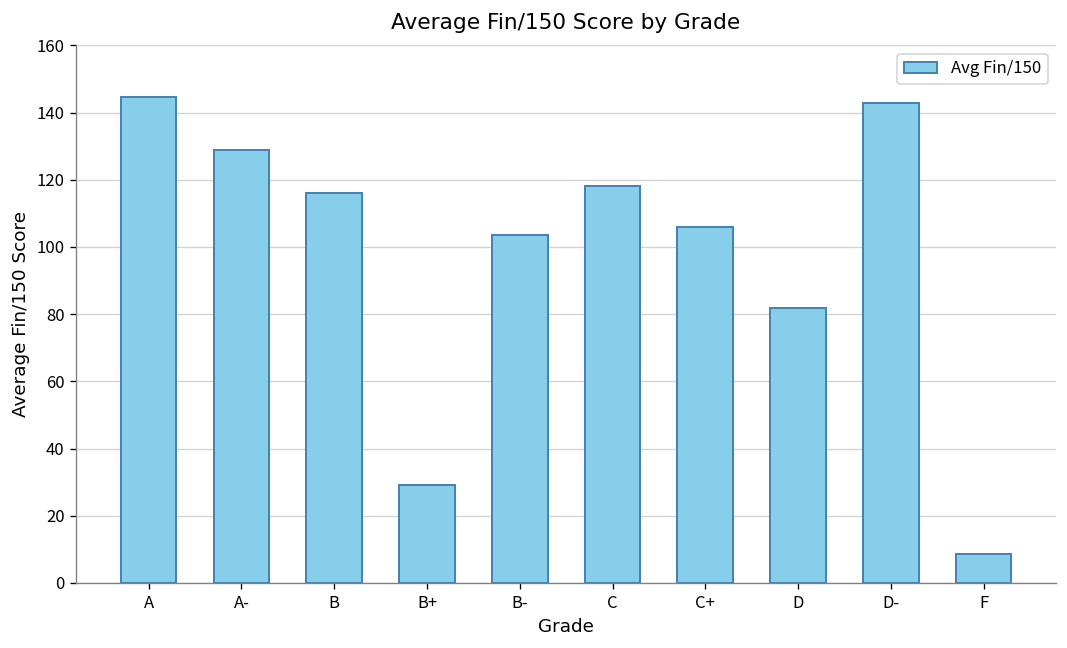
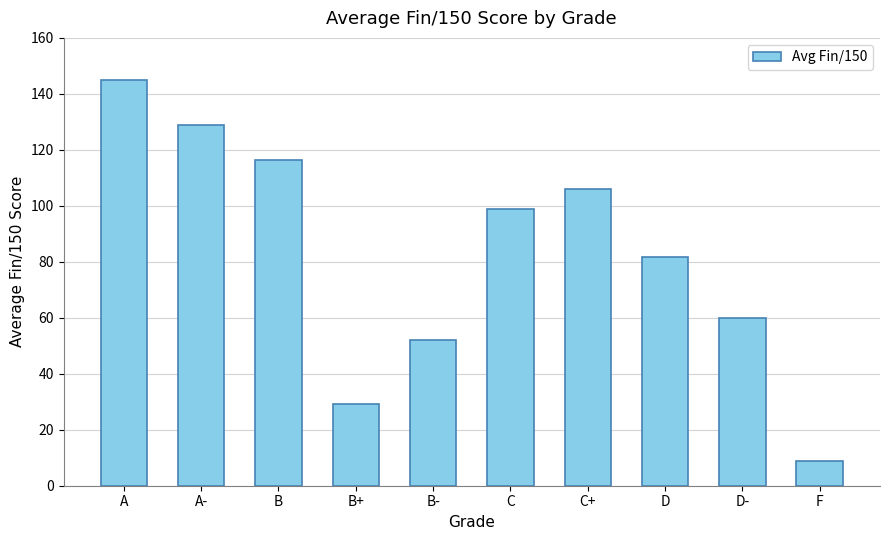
B-: 104 -> 52
C: 118 -> 99
D-: 143 -> 60
